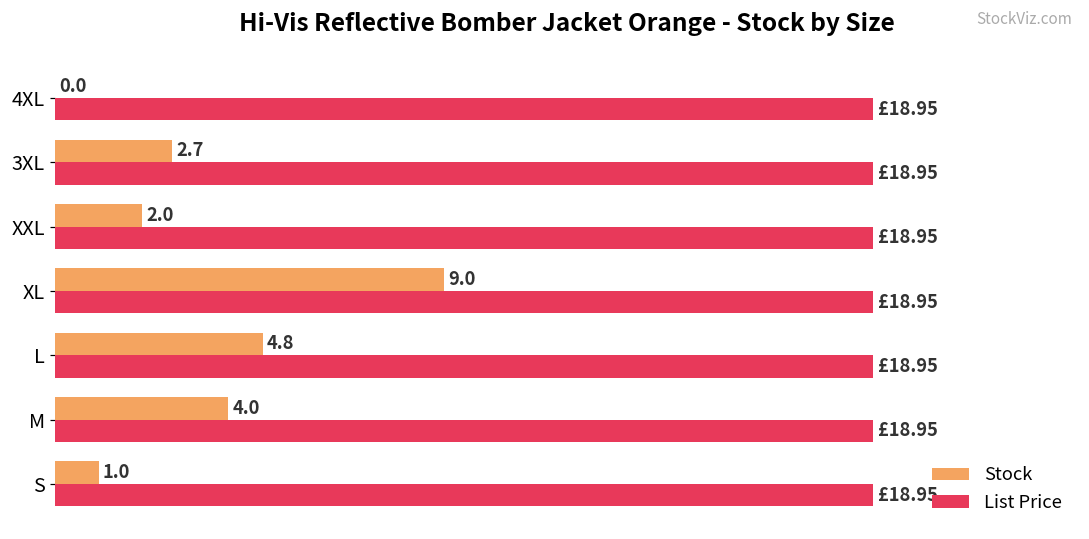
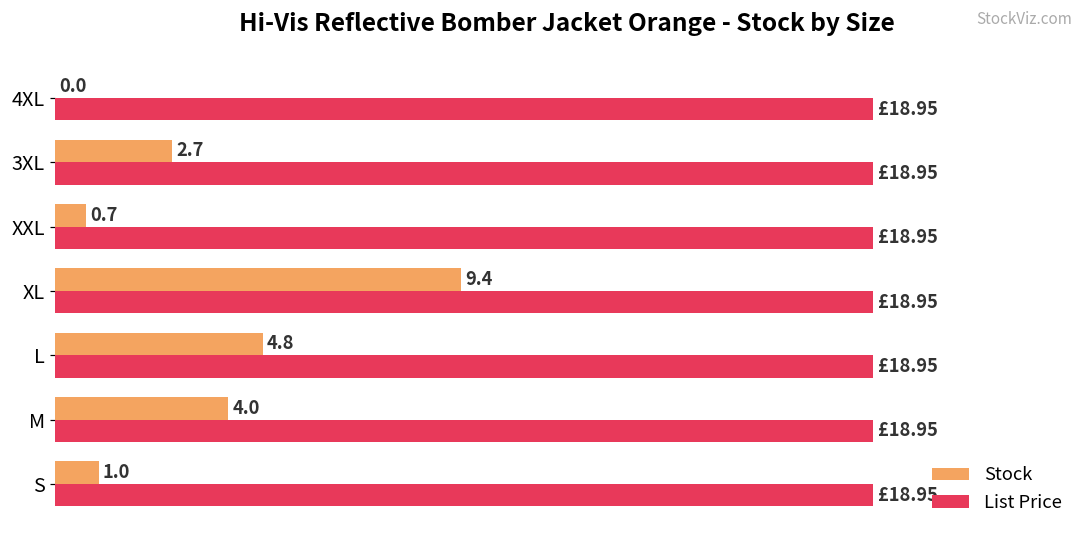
Stock, XXL: 2.0 -> 0.7
Stock, XL: 9.0 -> 9.4
